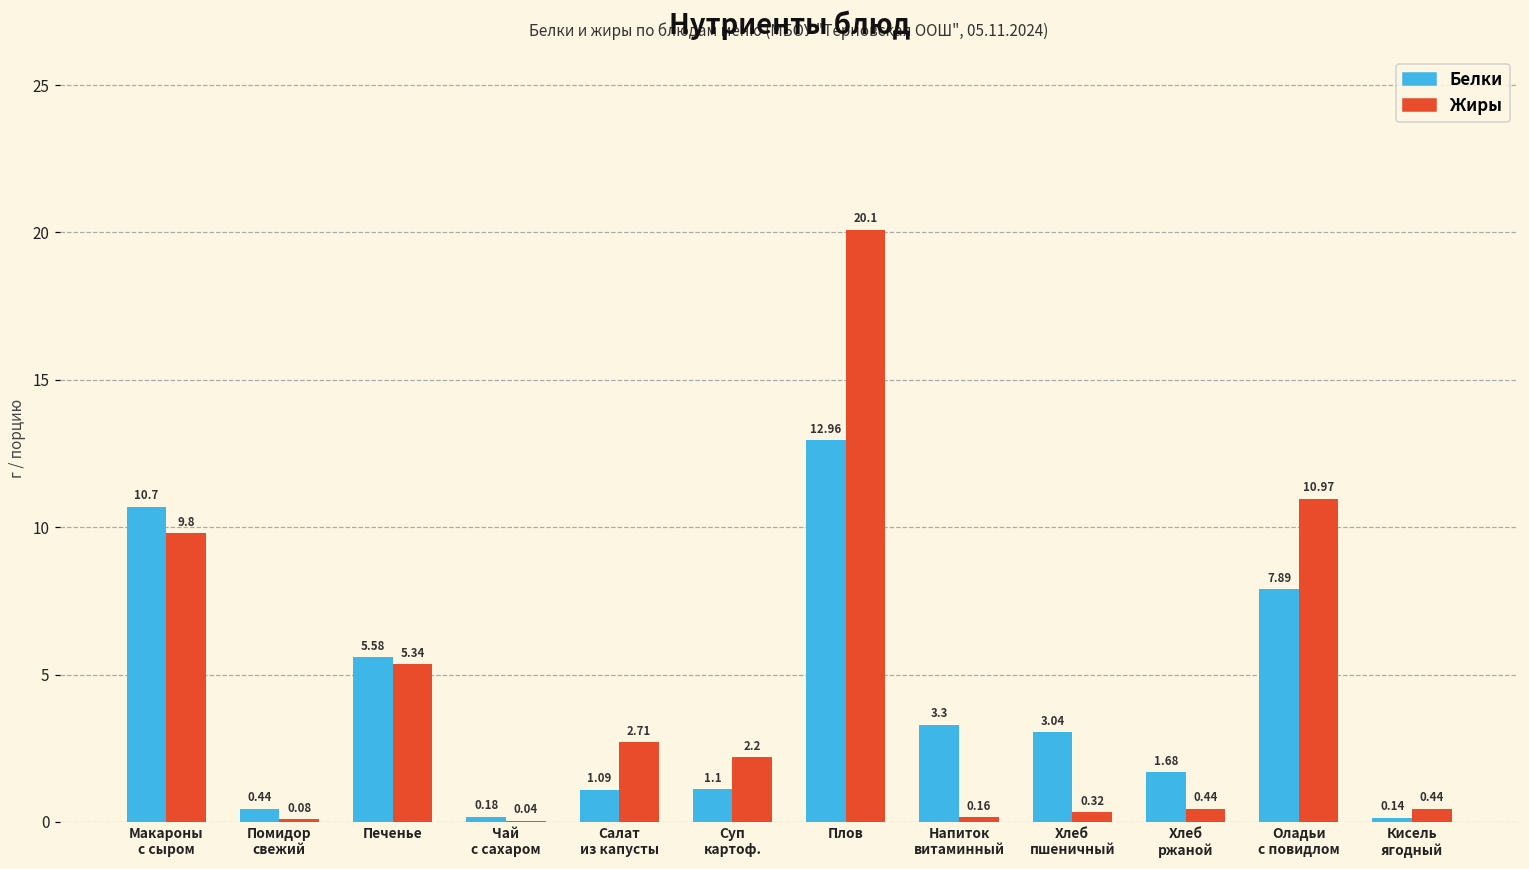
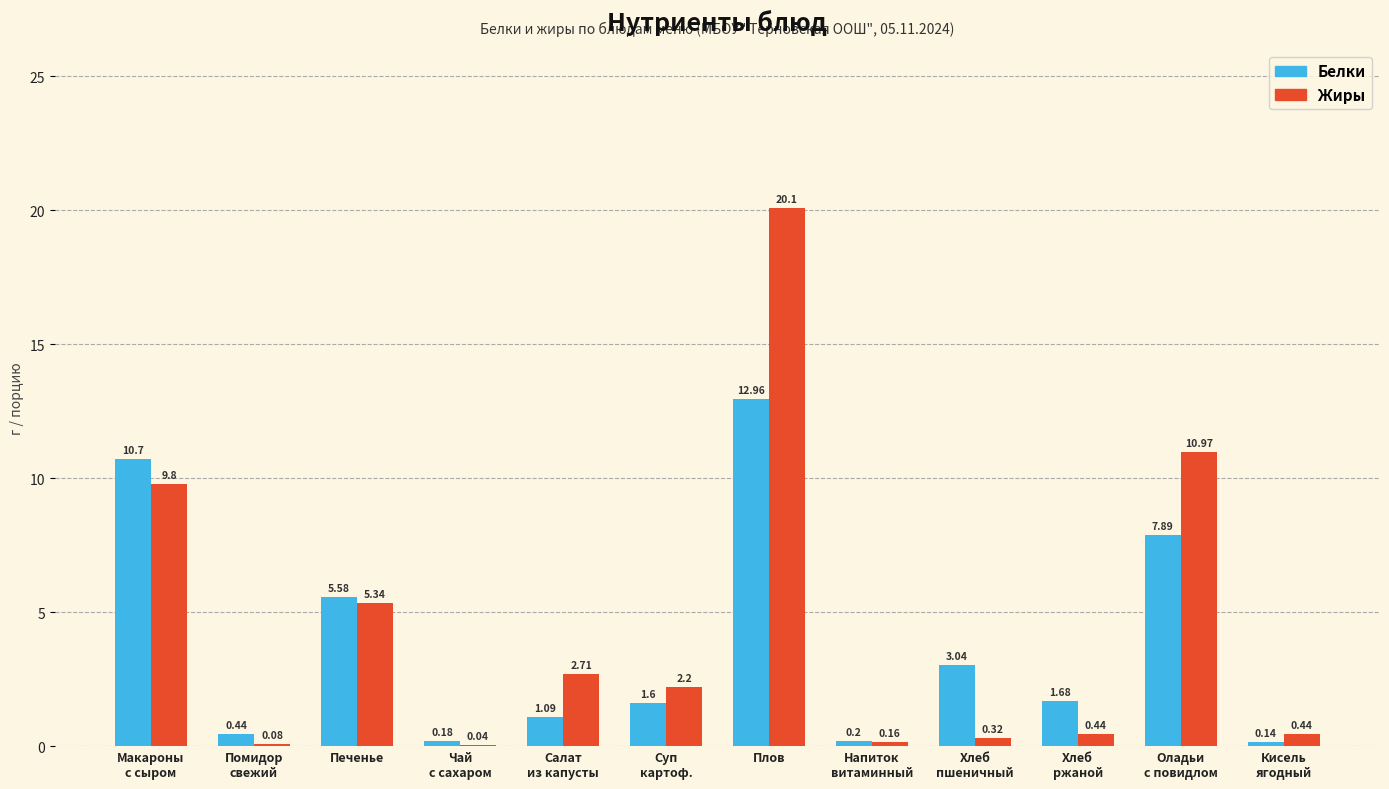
Белки, Суп картоф.: 1.1 -> 1.6
Белки, Напиток витаминный: 3.3 -> 0.2
